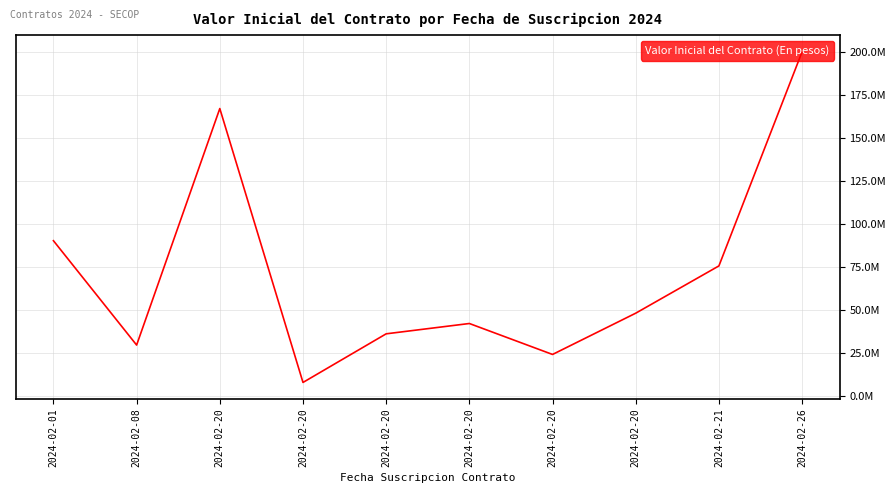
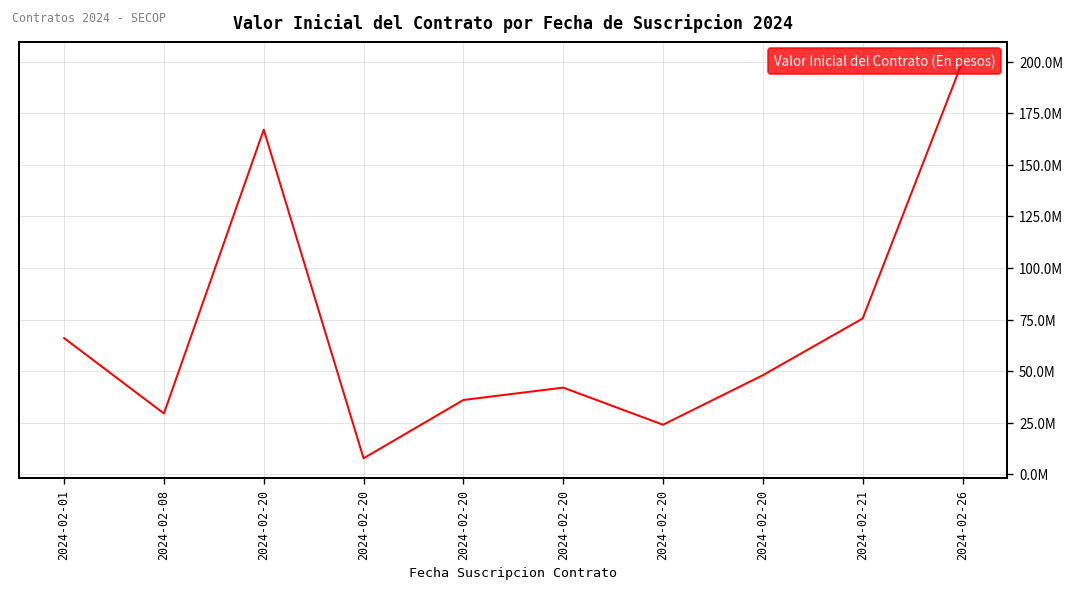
2024-02-01: 90000000 -> 66000000
